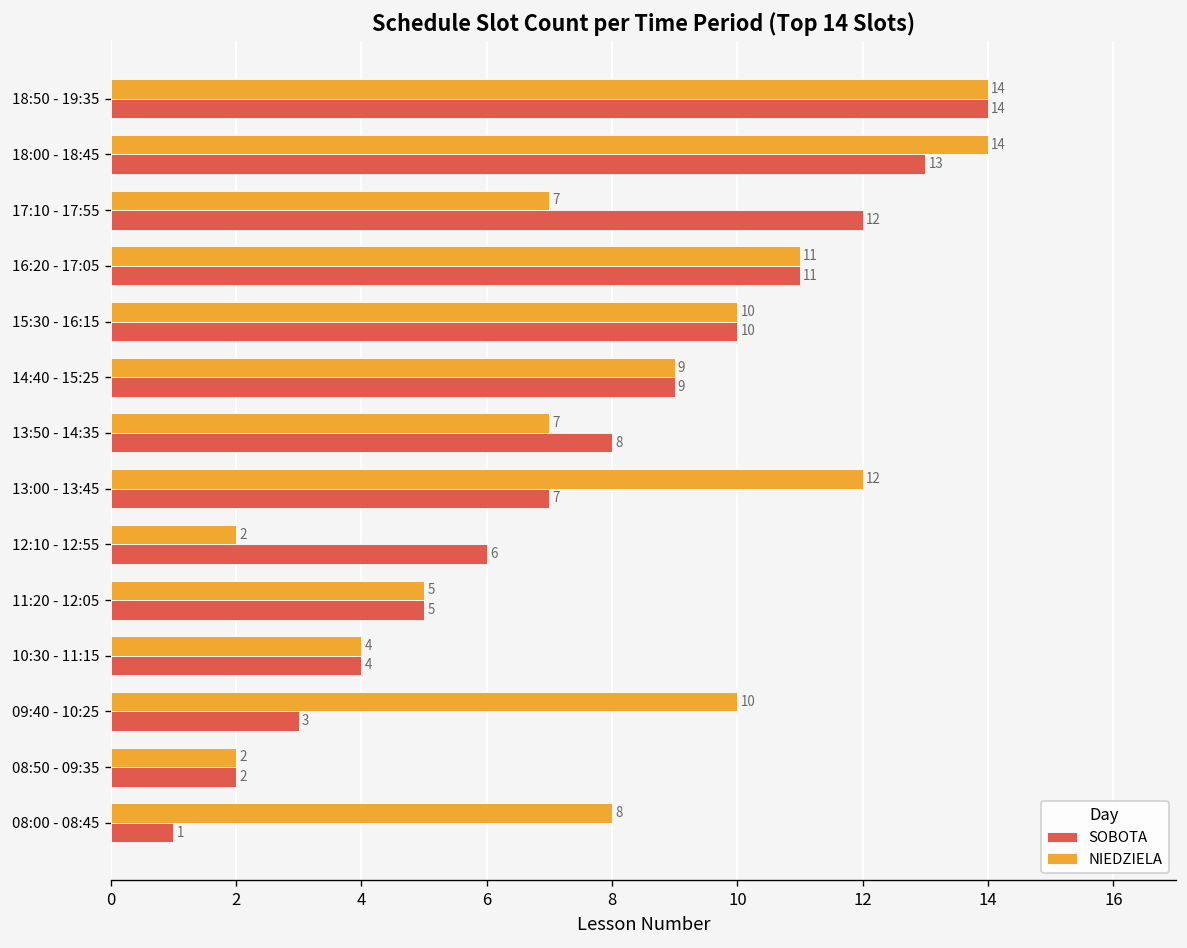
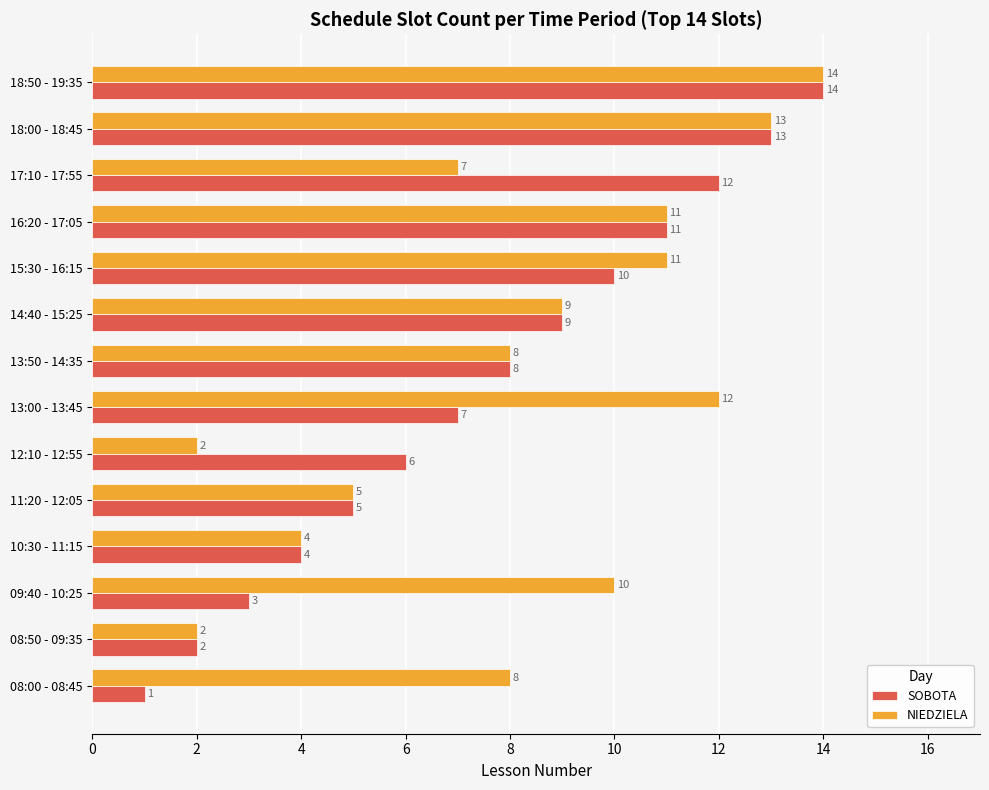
NIEDZIELA, 18:00 - 18:45: 14 -> 13
NIEDZIELA, 15:30 - 16:15: 10 -> 11
NIEDZIELA, 13:50 - 14:35: 7 -> 8
